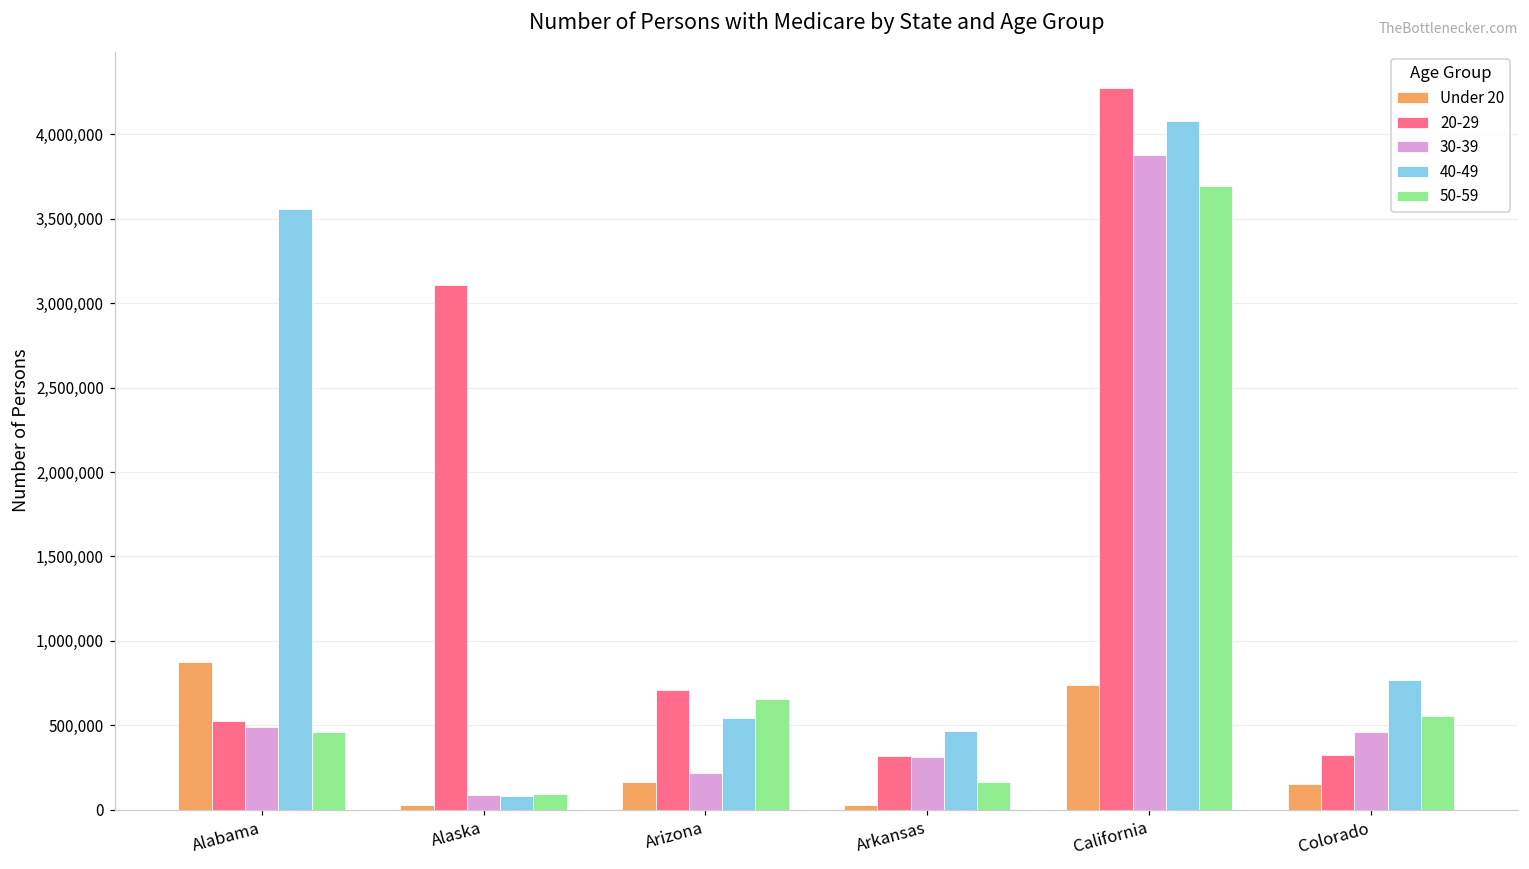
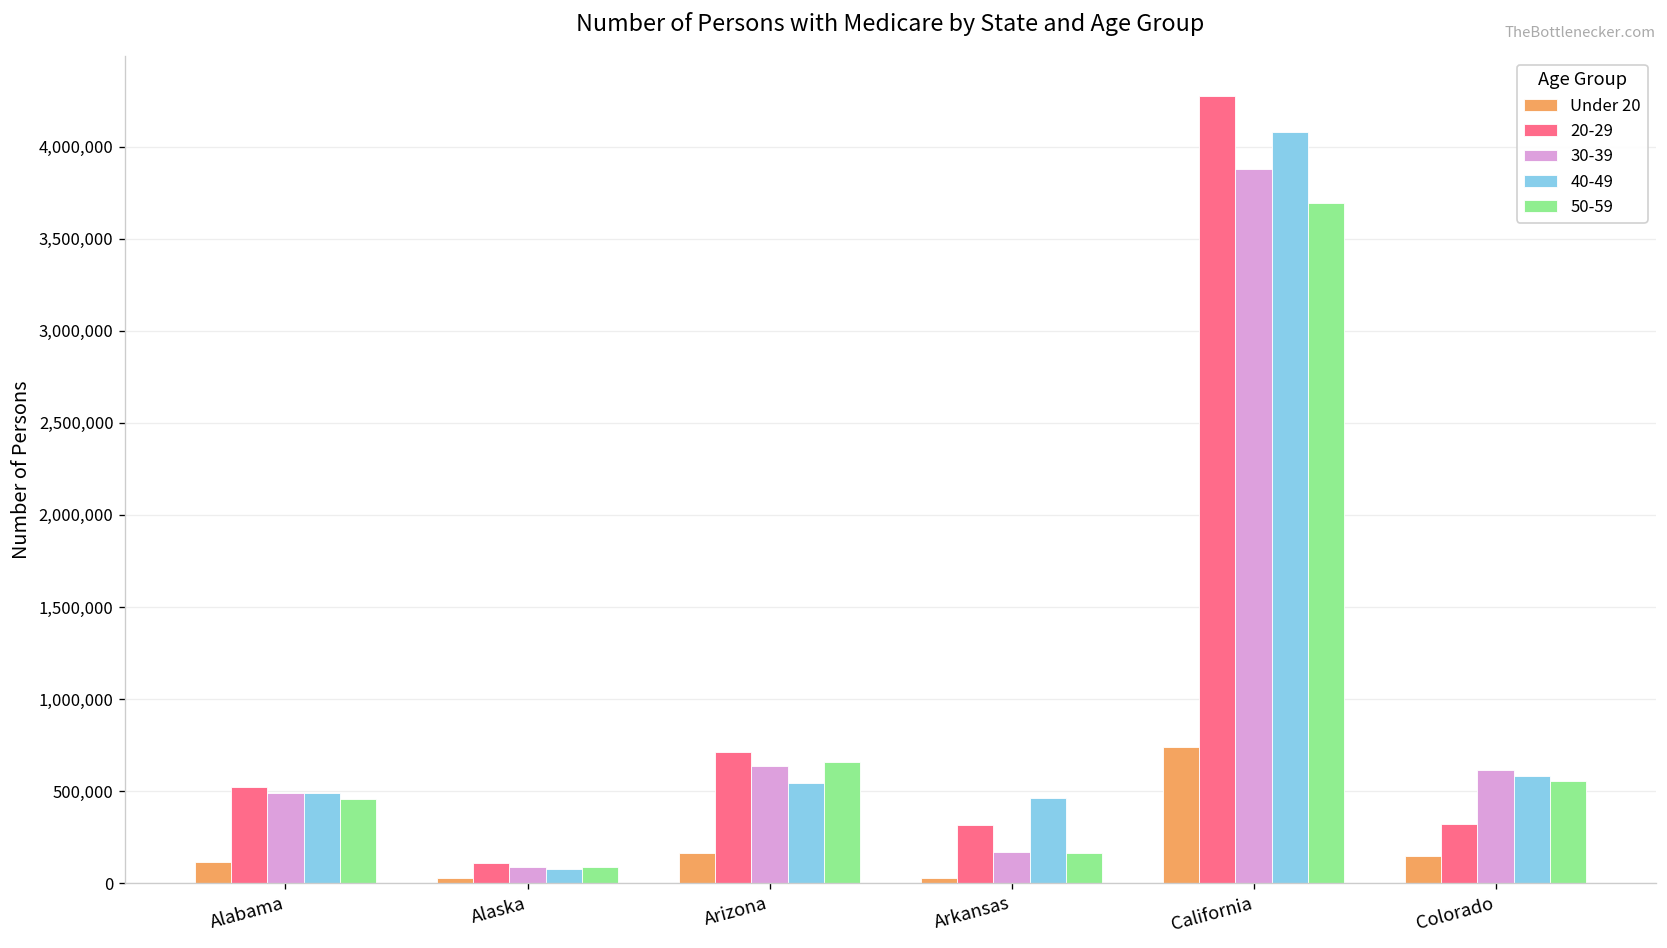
Under 20, Alabama: 870,000 -> 110,000
40-49, Alabama: 3,560,000 -> 490,000
20-29, Alaska: 3,110,000 -> 110,000
30-39, Arizona: 210,000 -> 640,000
30-39, Arkansas: 310,000 -> 170,000
30-39, Colorado: 460,000 -> 620,000
40-49, Colorado: 770,000 -> 580,000
